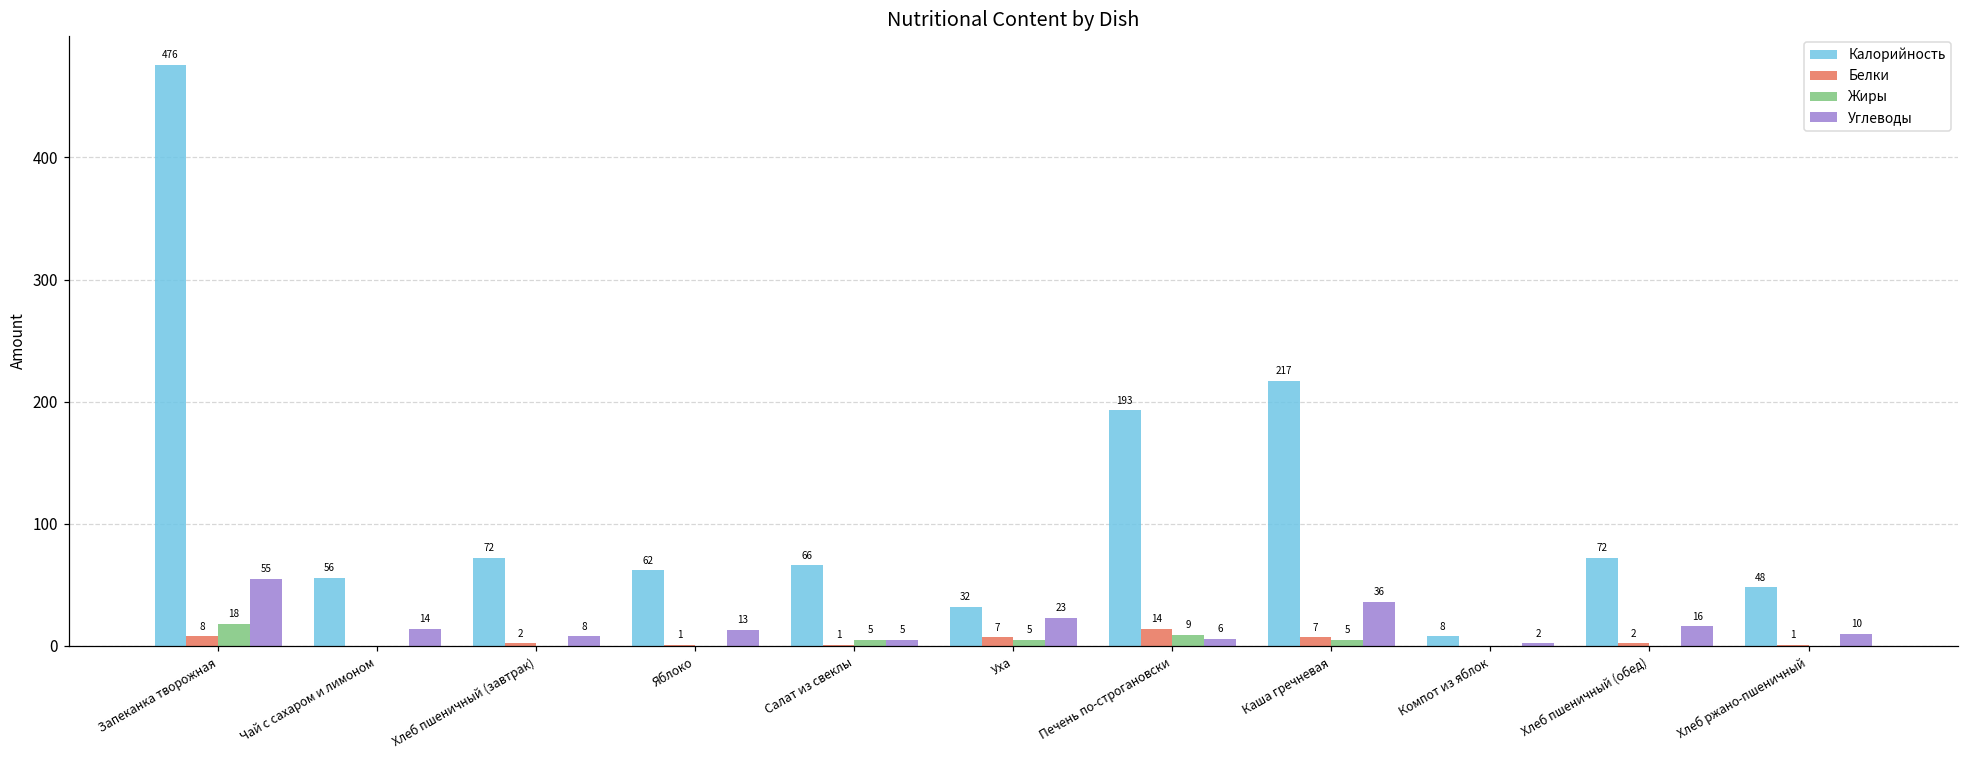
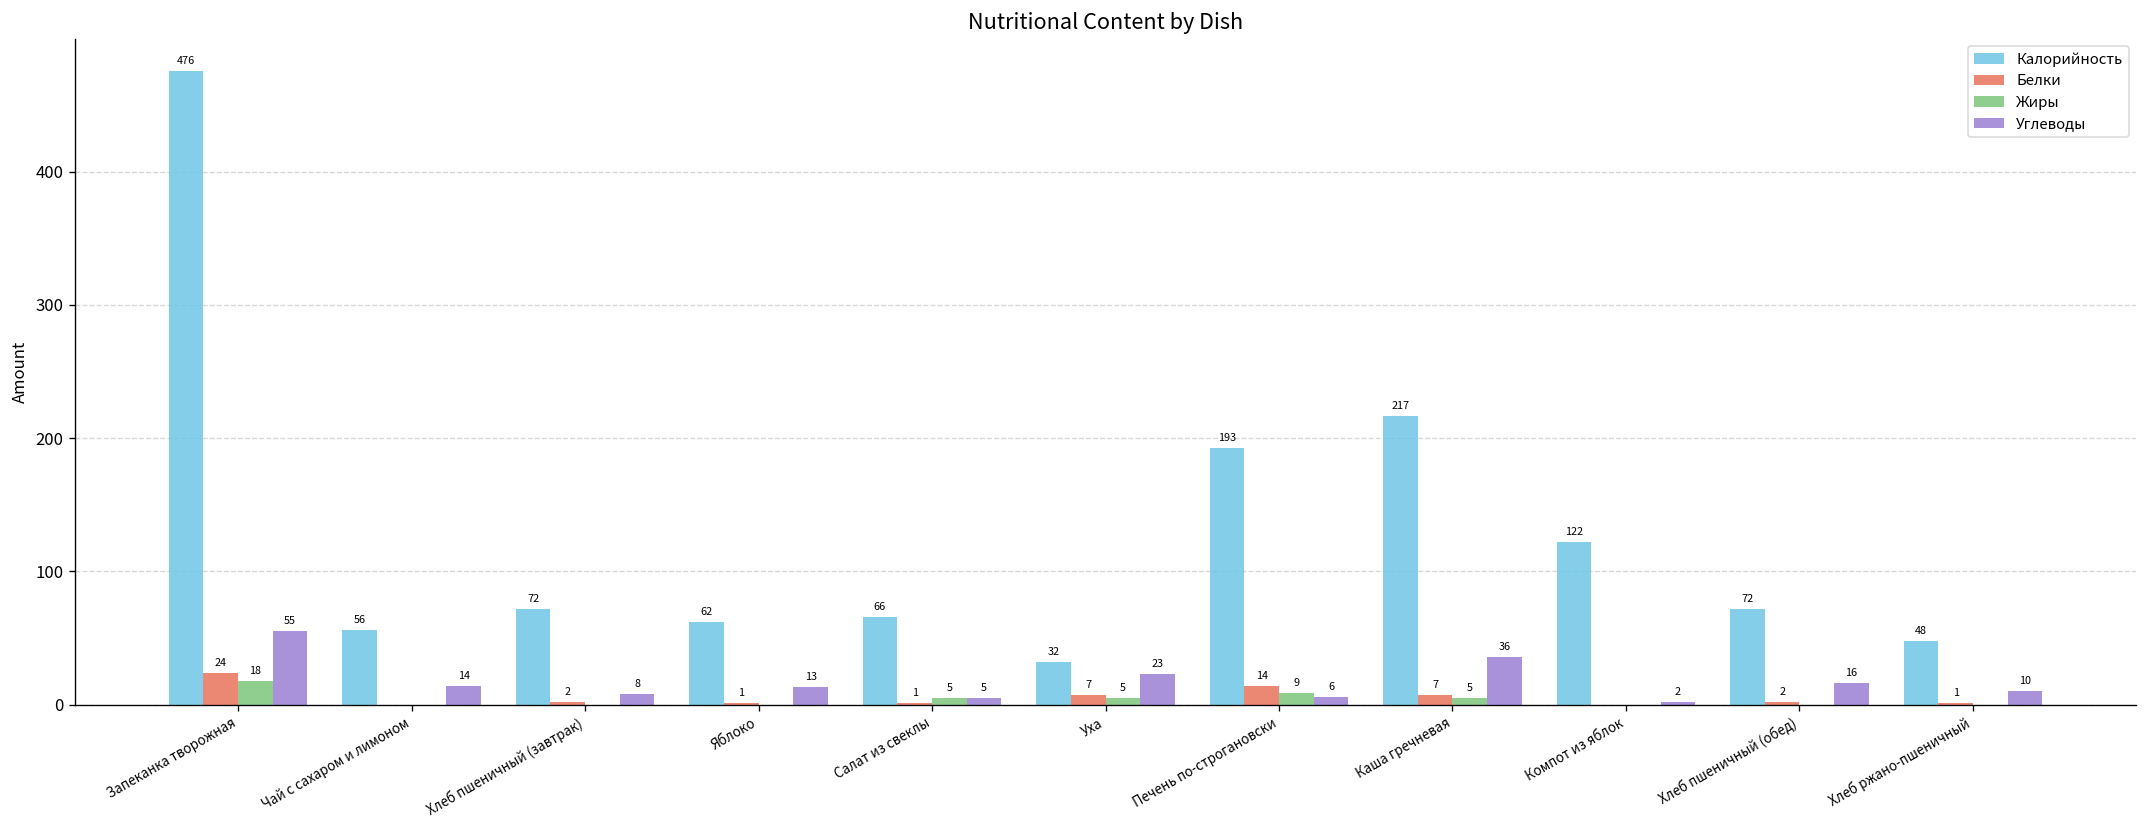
Белки, Запеканка творожная: 8 -> 24
Калорийность, Компот из яблок: 8 -> 122
